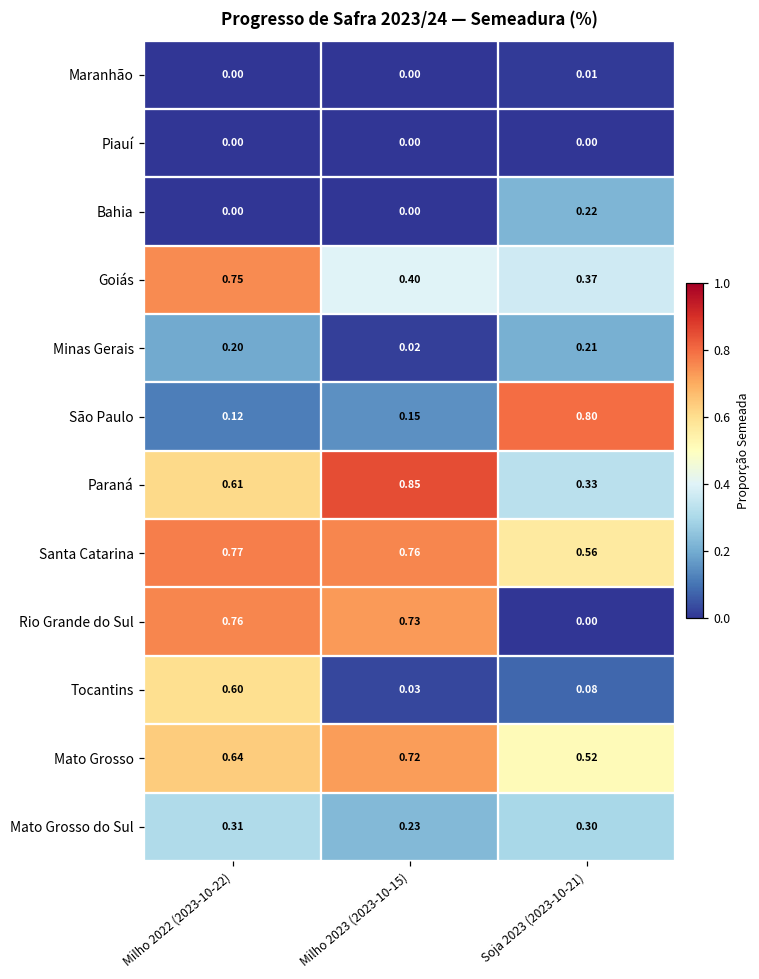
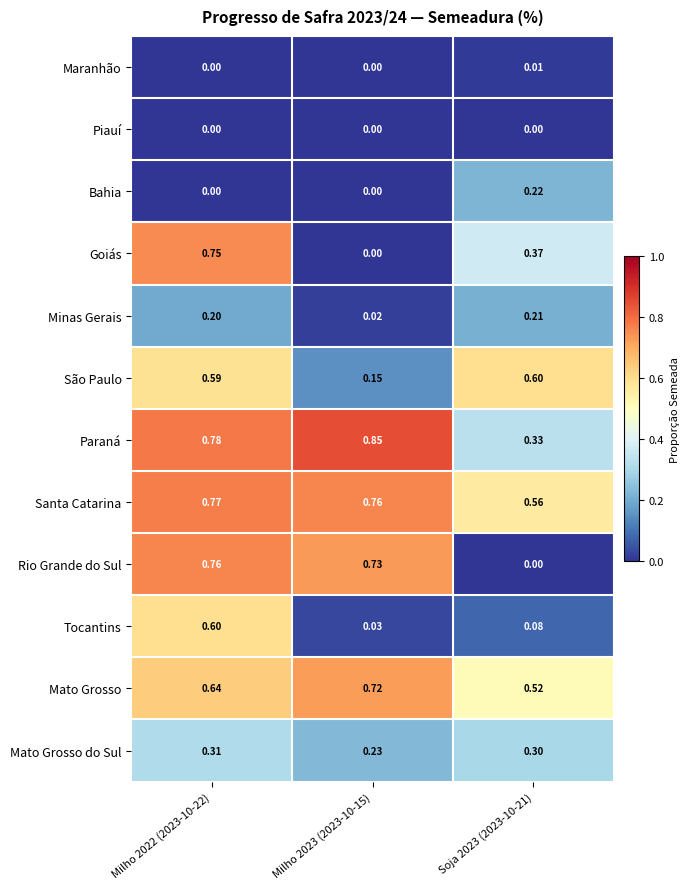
Goiás, Milho 2023 (2023-10-15): 0.40 -> 0.00
São Paulo, Milho 2022 (2023-10-22): 0.12 -> 0.59
São Paulo, Soja 2023 (2023-10-21): 0.80 -> 0.60
Paraná, Milho 2022 (2023-10-22): 0.61 -> 0.78
